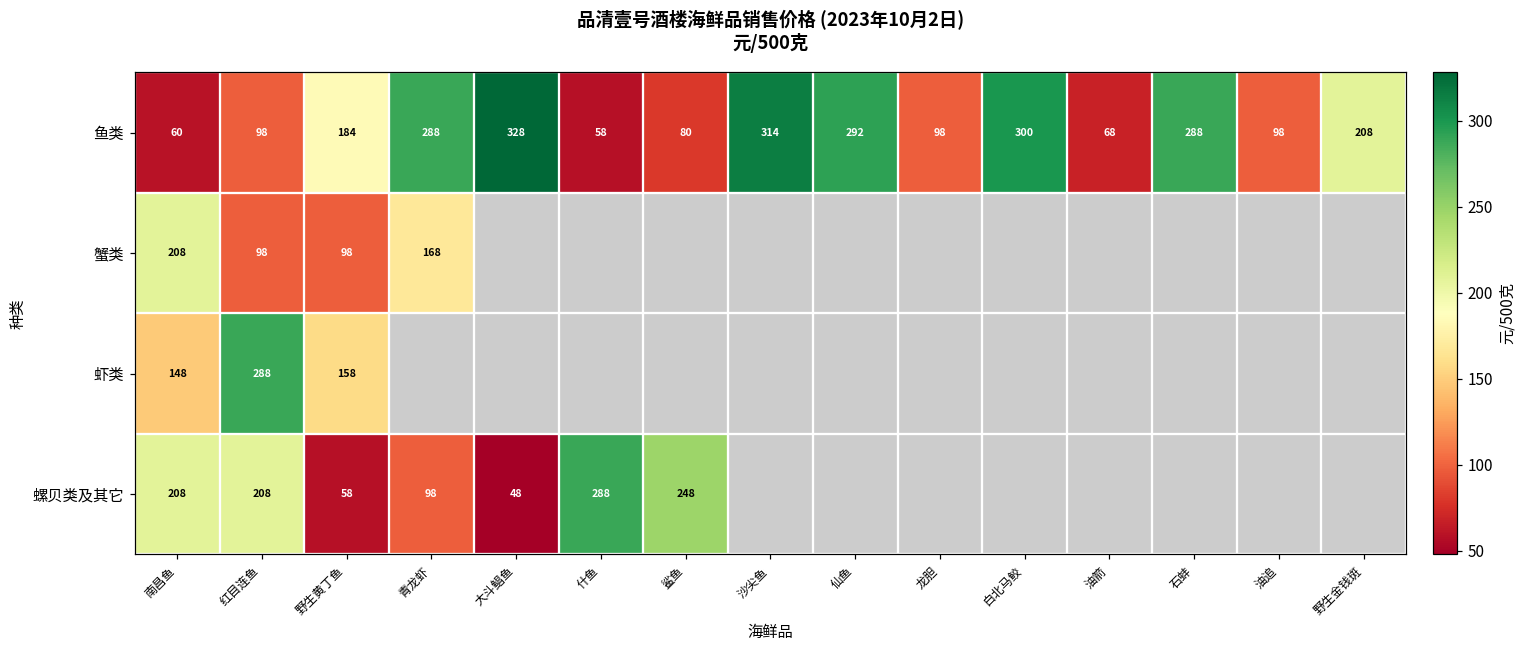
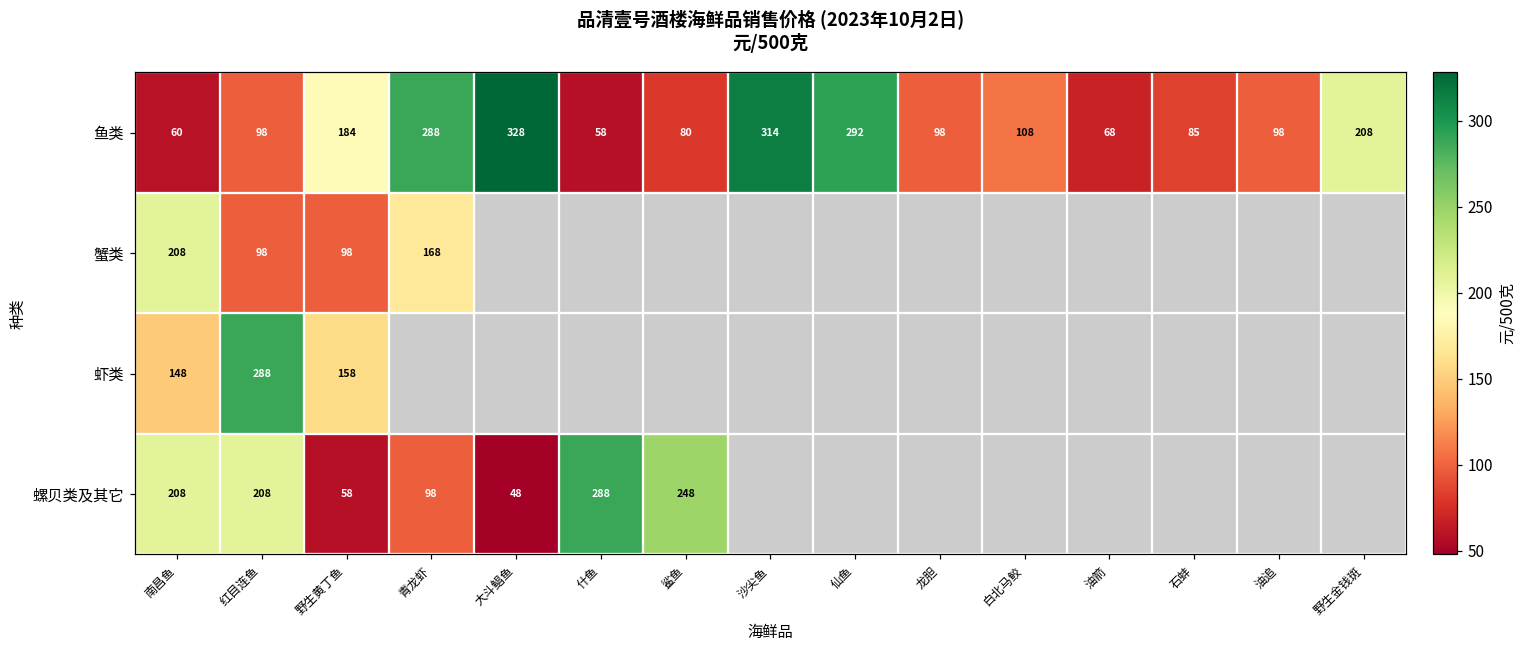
鱼类, 白北马鲛: 300 -> 108
鱼类, 石蚌: 288 -> 85
